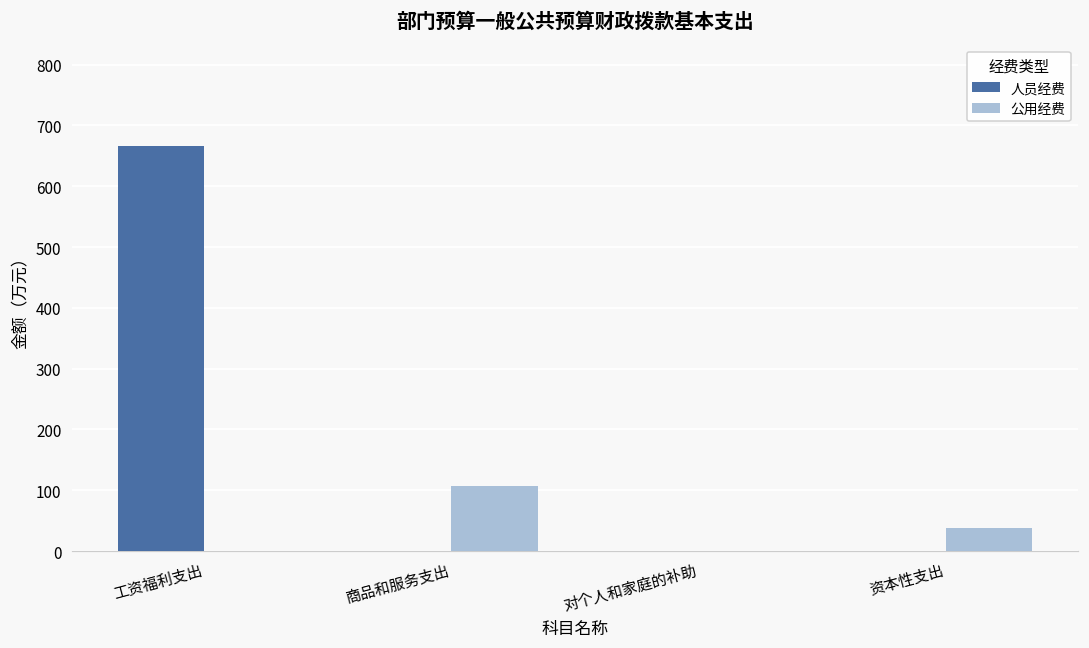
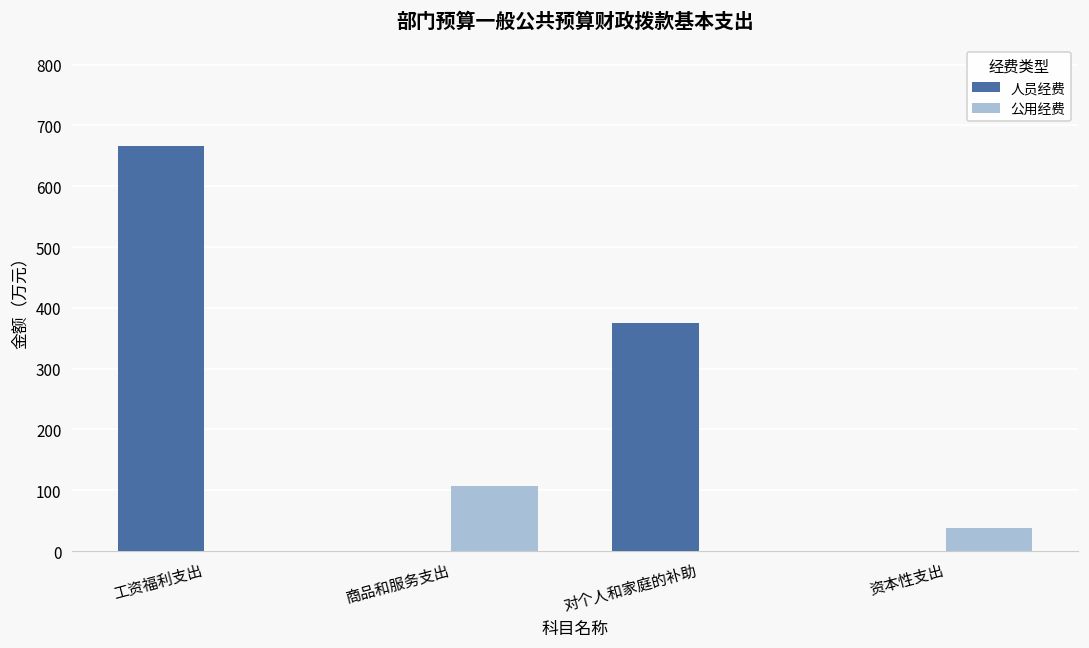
人员经费, 对个人和家庭的补助: 0 -> 370
